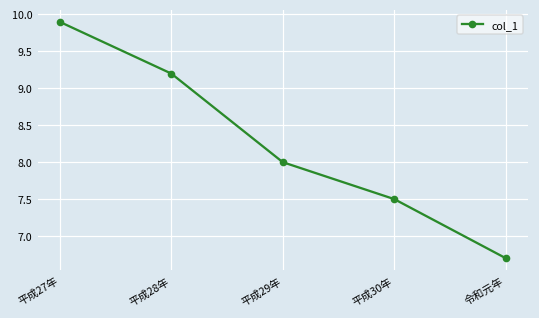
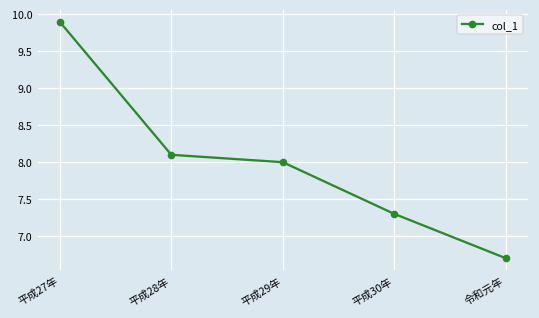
平成28年: 9.2 -> 8.1
平成30年: 7.5 -> 7.3
